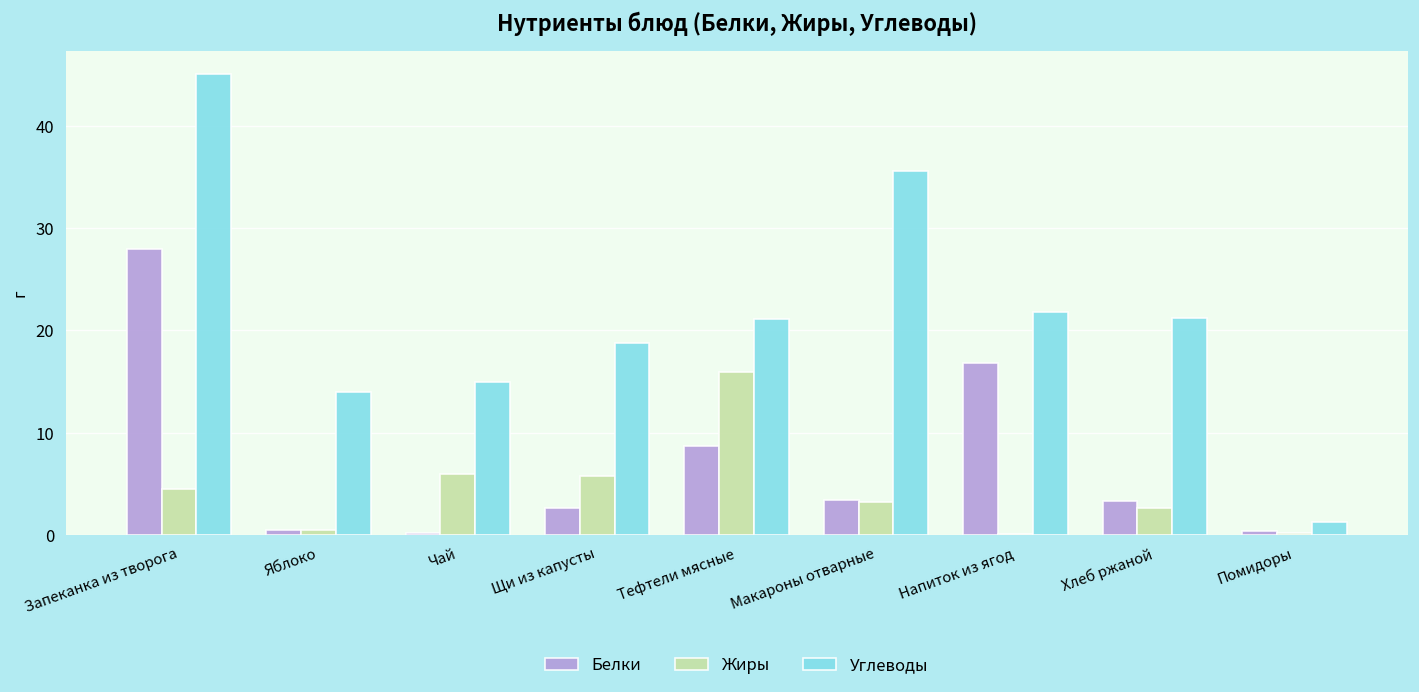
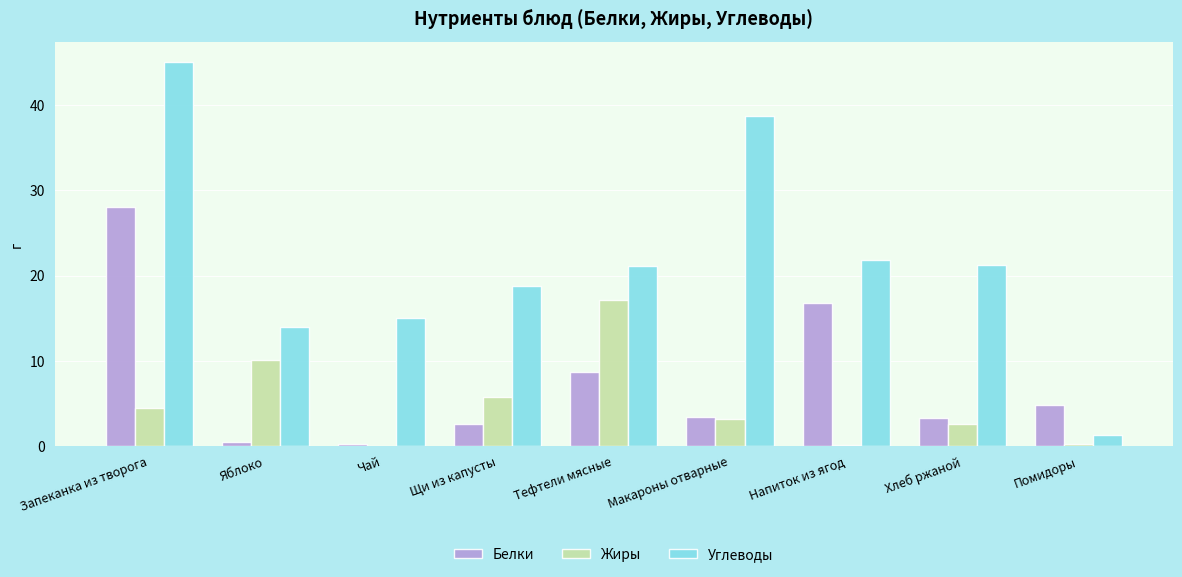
Жиры, Яблоко: 1 -> 10
Жиры, Чай: 6 -> 0
Жиры, Тефтели мясные: 16 -> 17
Углеводы, Макароны отварные: 36 -> 39
Белки, Помидоры: 0 -> 5
